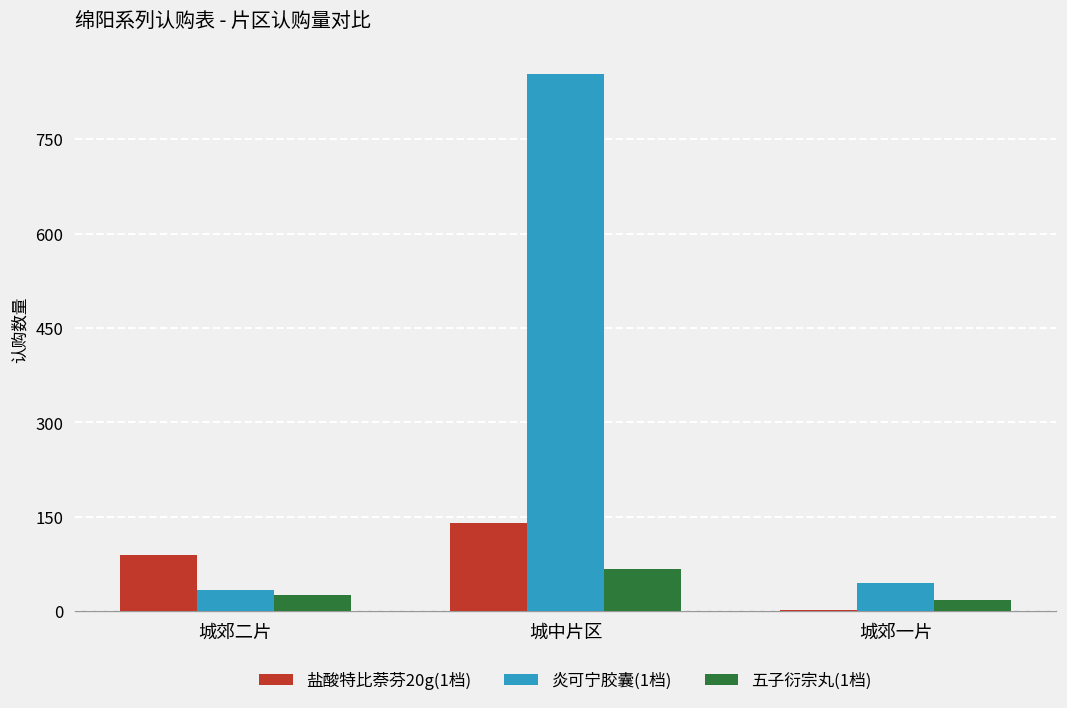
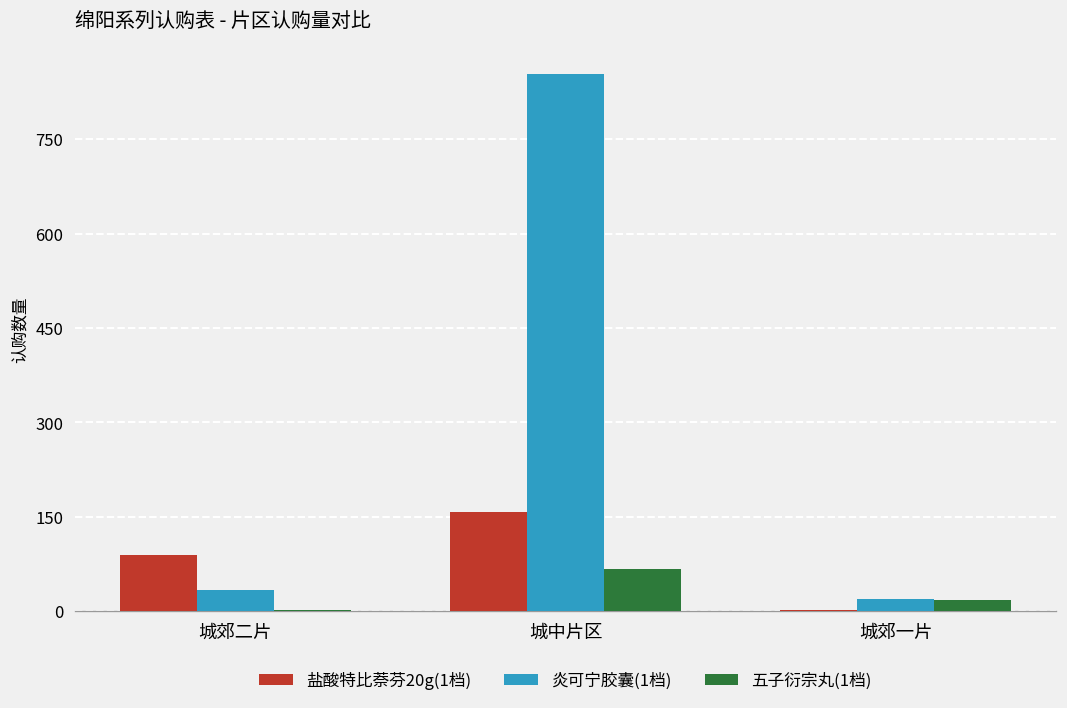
五子衍宗丸(1档), 城郊二片: 30 -> 0
盐酸特比萘芬20g(1档), 城中片区: 140 -> 160
炎可宁胶囊(1档), 城郊一片: 40 -> 20
